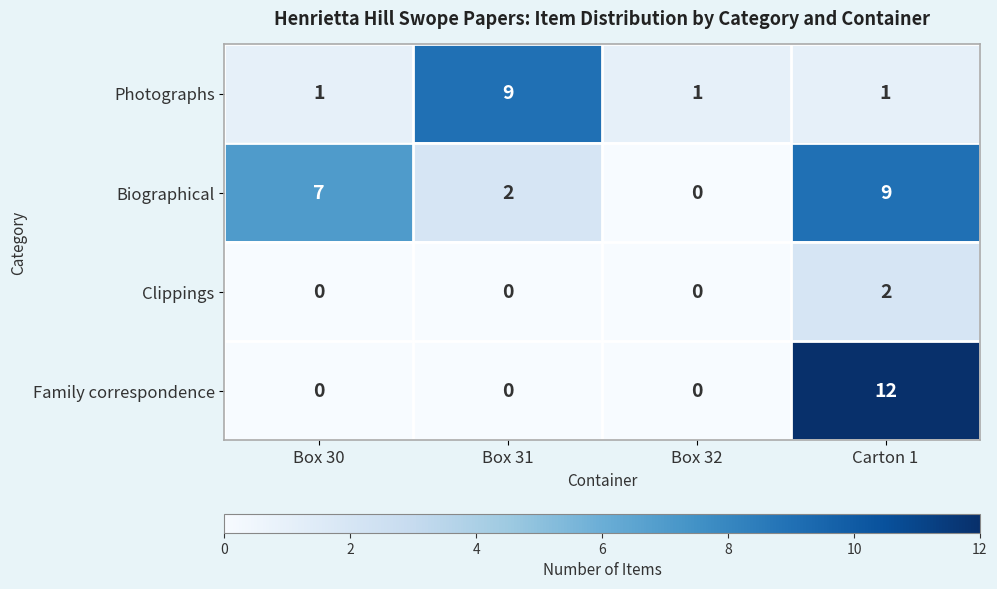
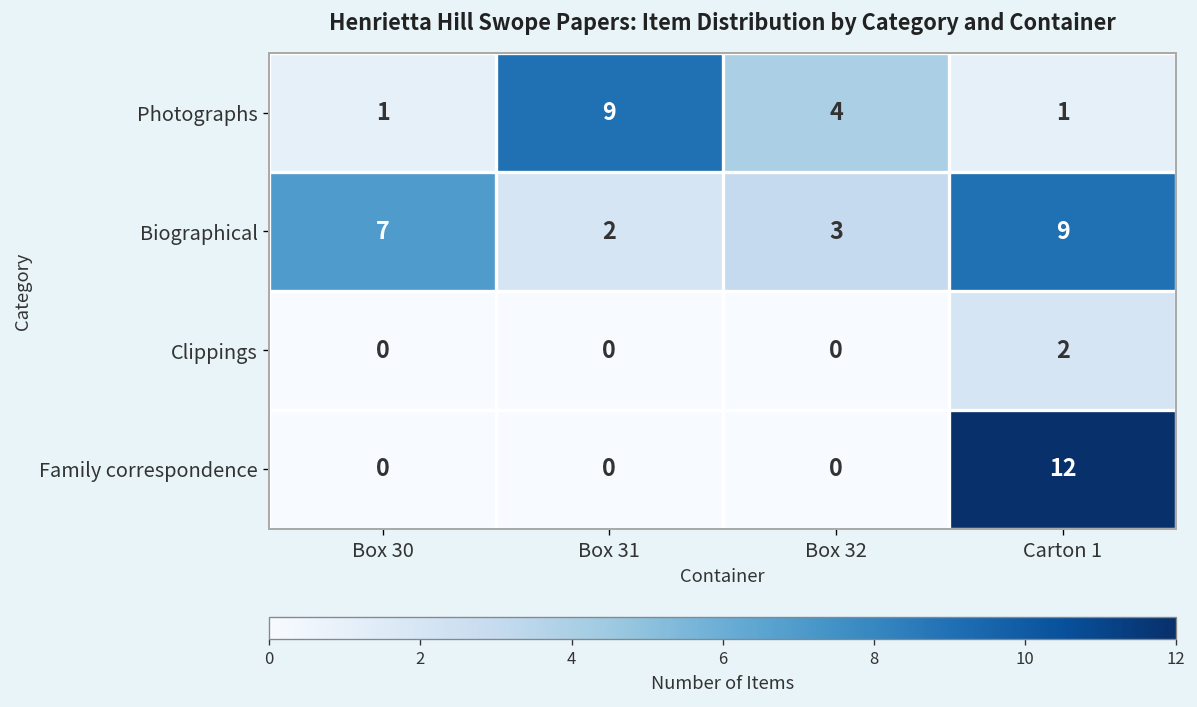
Photographs, Box 32: 1 -> 4
Biographical, Box 32: 0 -> 3
